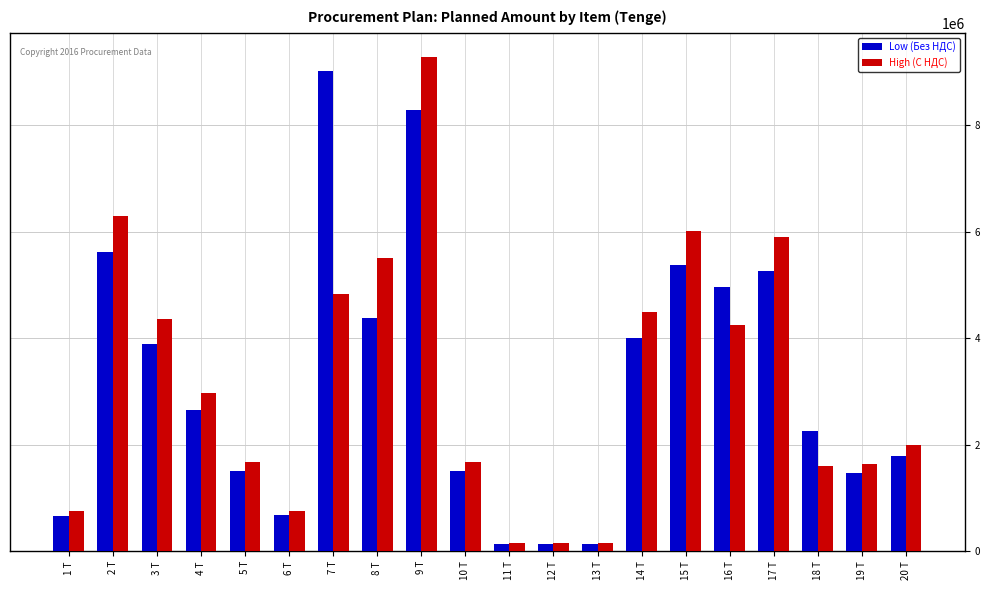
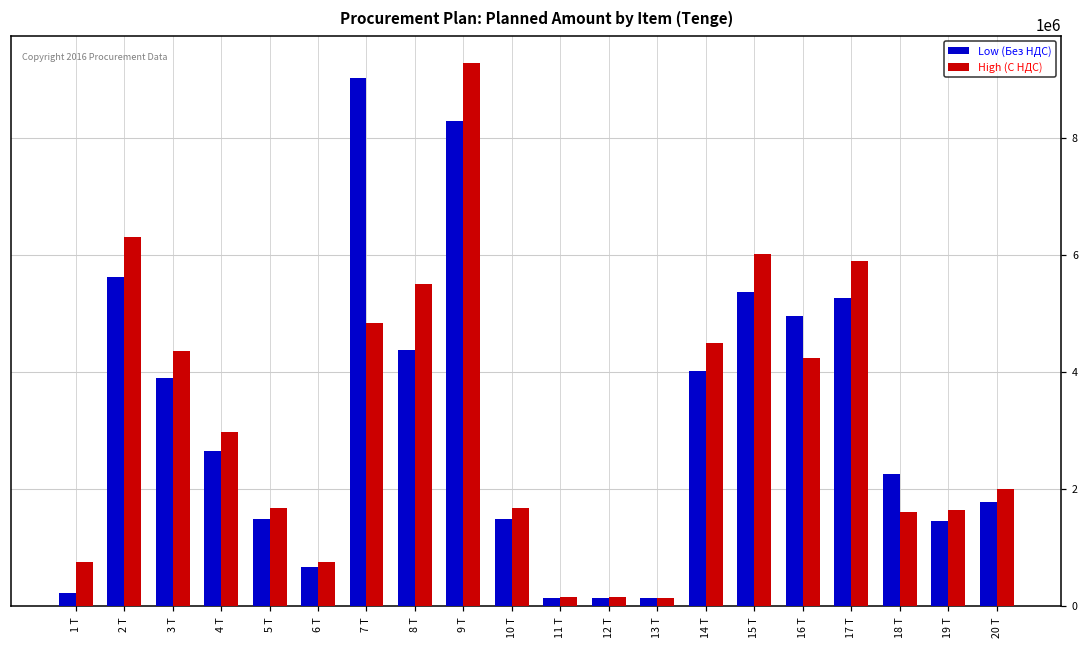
Low (Без НДС), 1 Т: 700000 -> 200000
